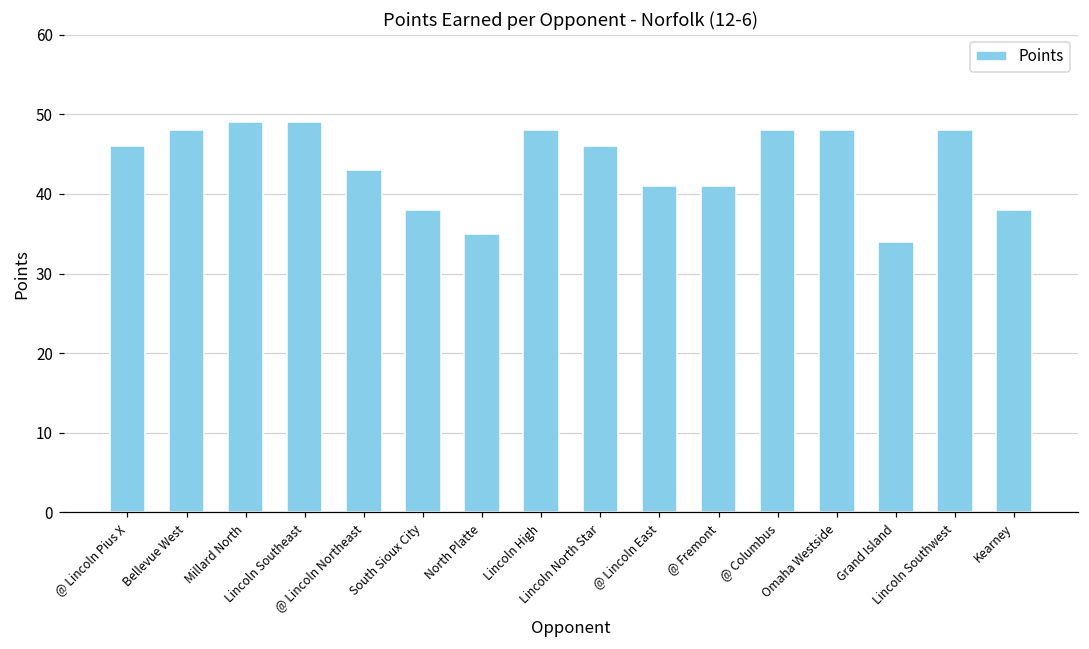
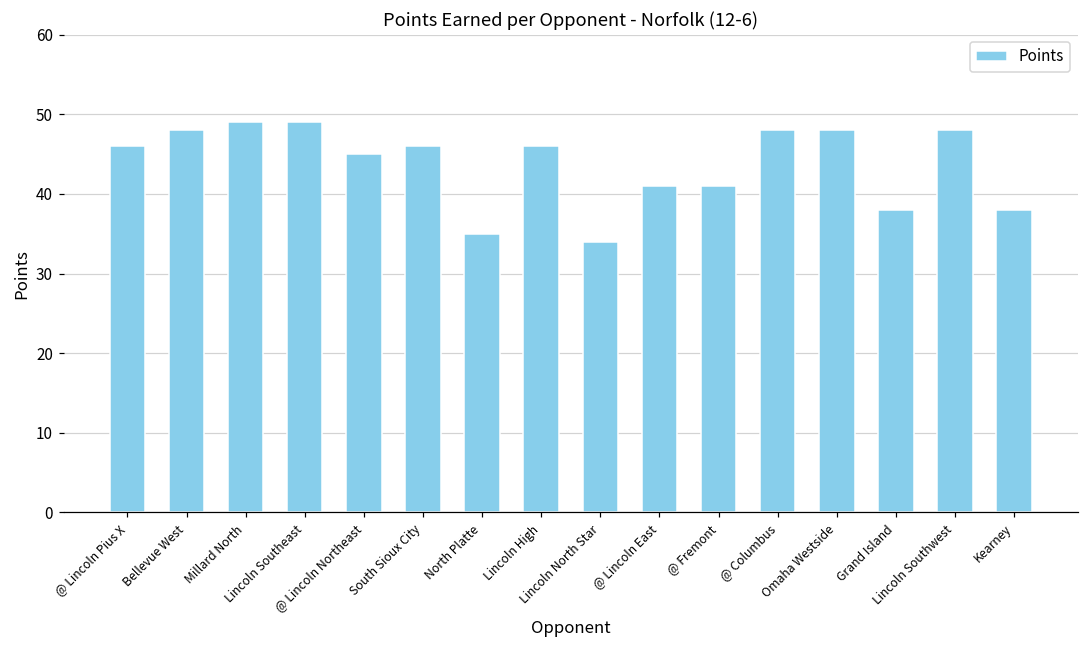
@ Lincoln Northeast: 43 -> 45
South Sioux City: 38 -> 46
Lincoln High: 48 -> 46
Lincoln North Star: 46 -> 34
Grand Island: 34 -> 38
